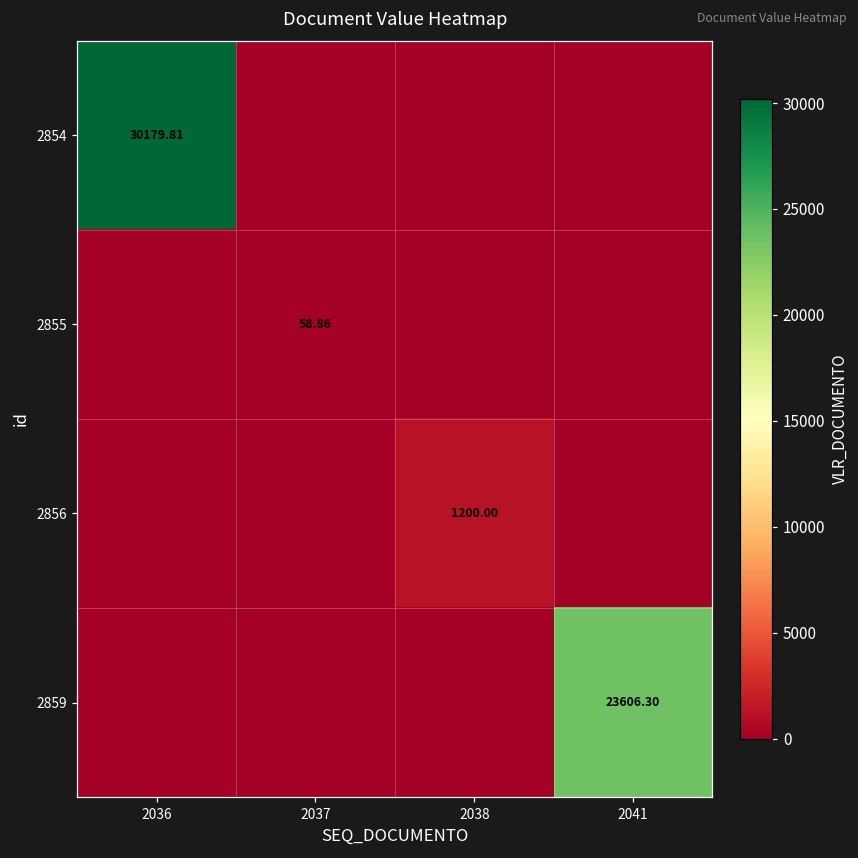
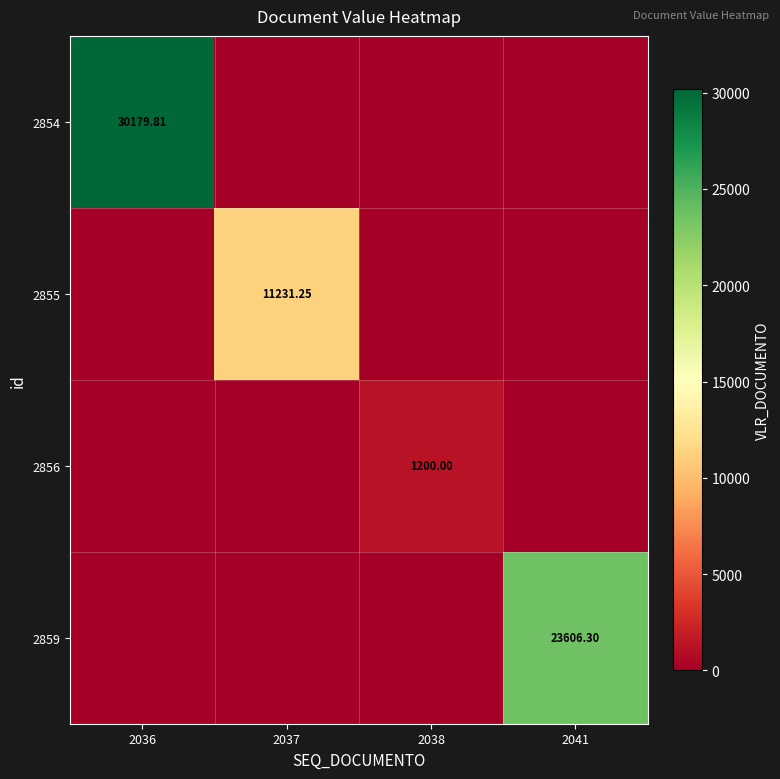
2855, 2037: 58.86 -> 11231.25
